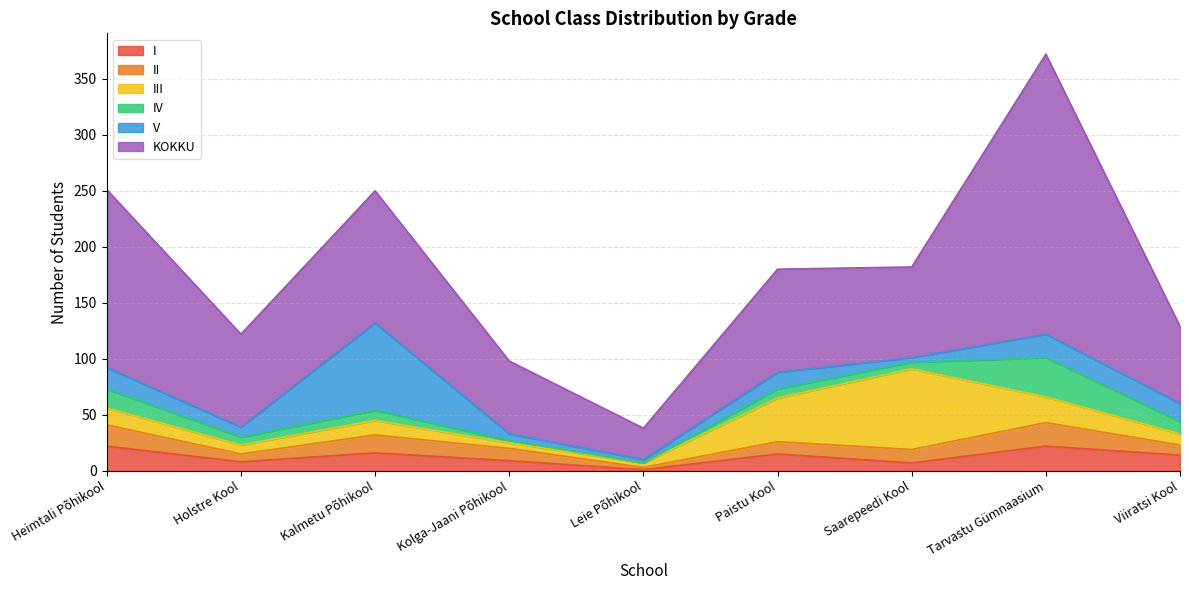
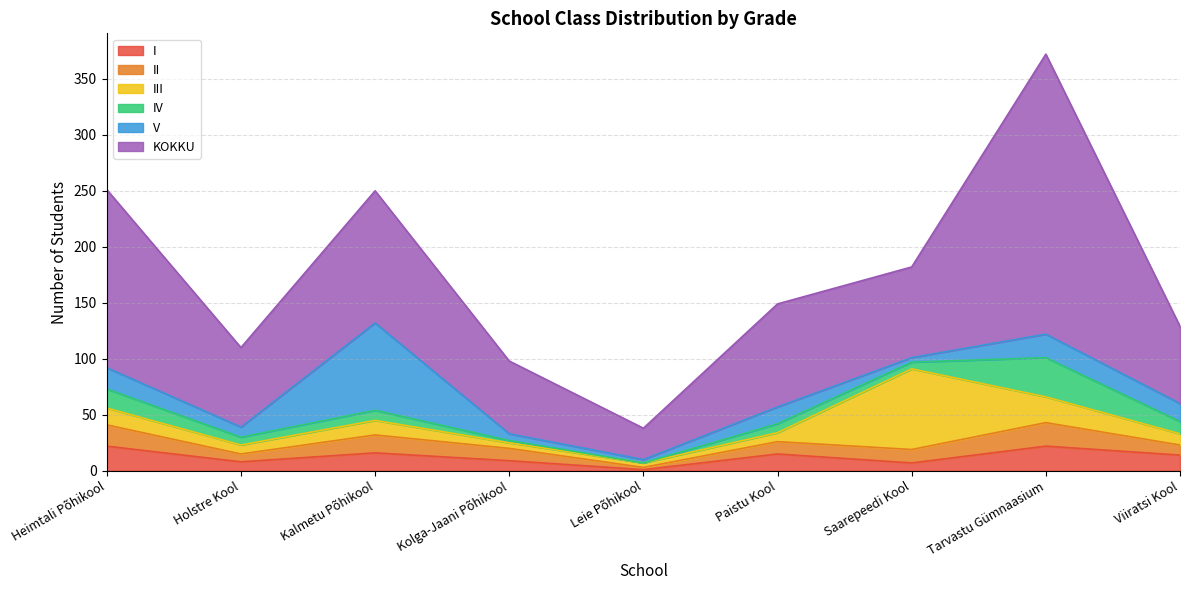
KOKKU, Holstre Kool: 83 -> 71
III, Paistu Kool: 39 -> 8
